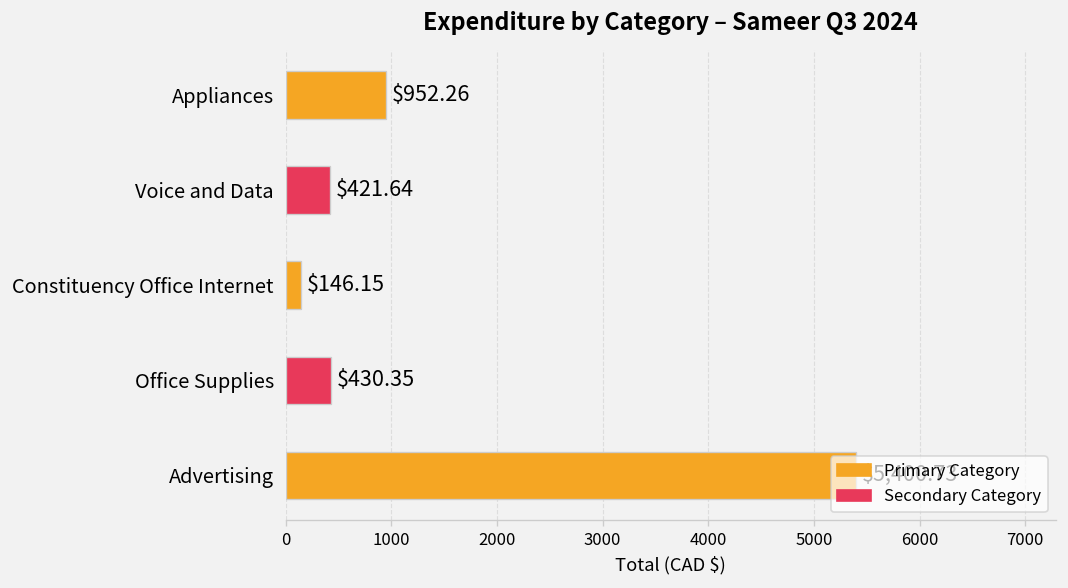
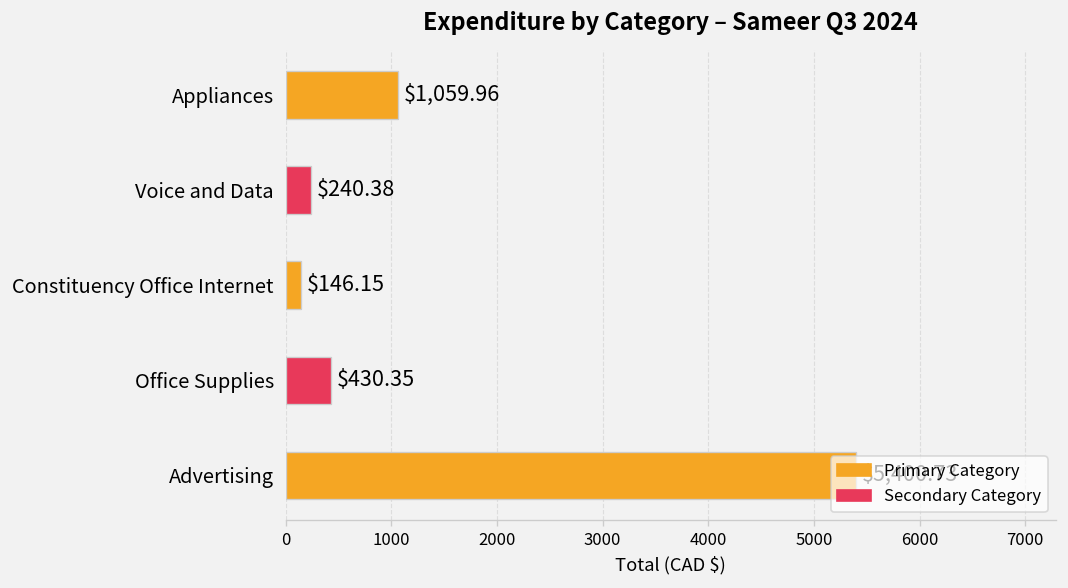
Appliances: $952.26 -> $1,059.96
Voice and Data: $421.64 -> $240.38
